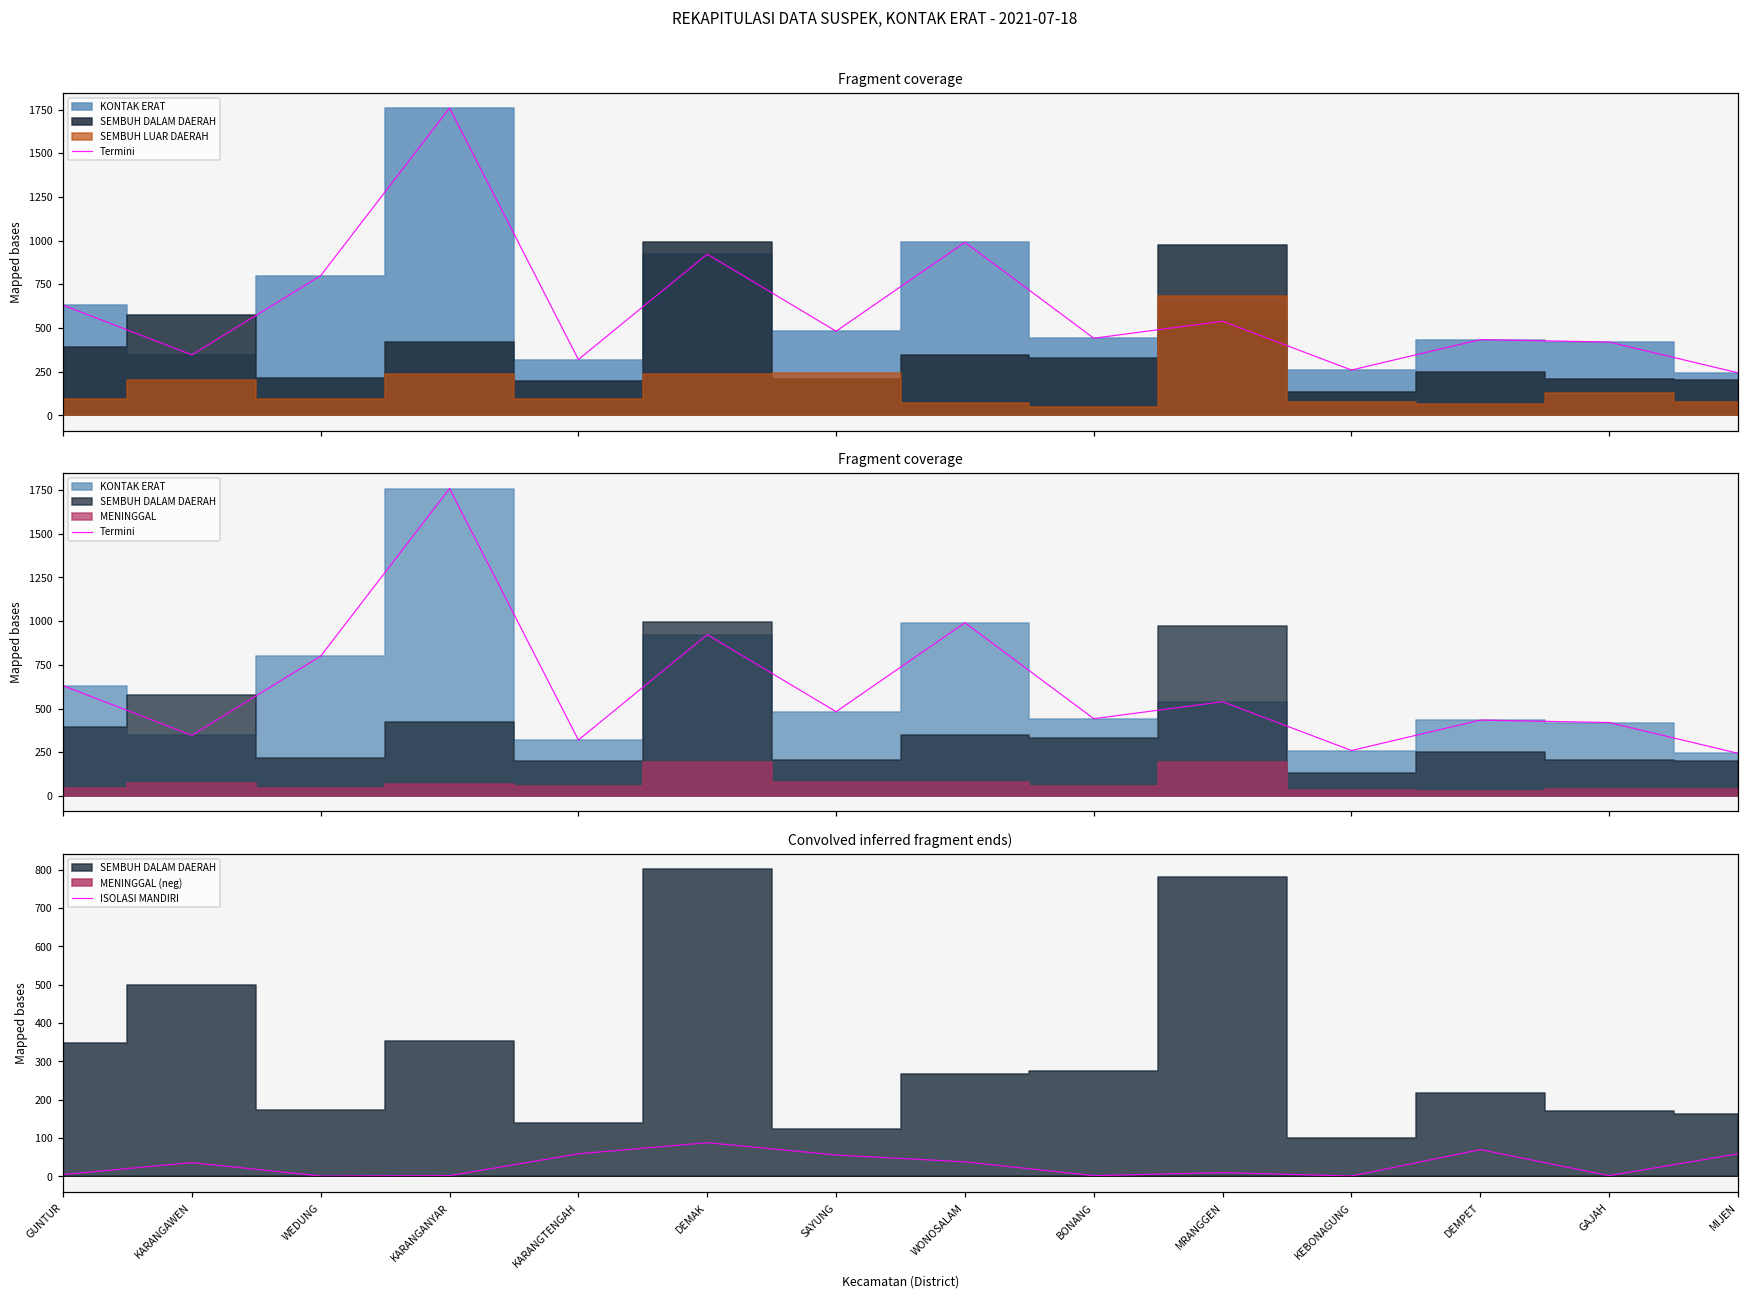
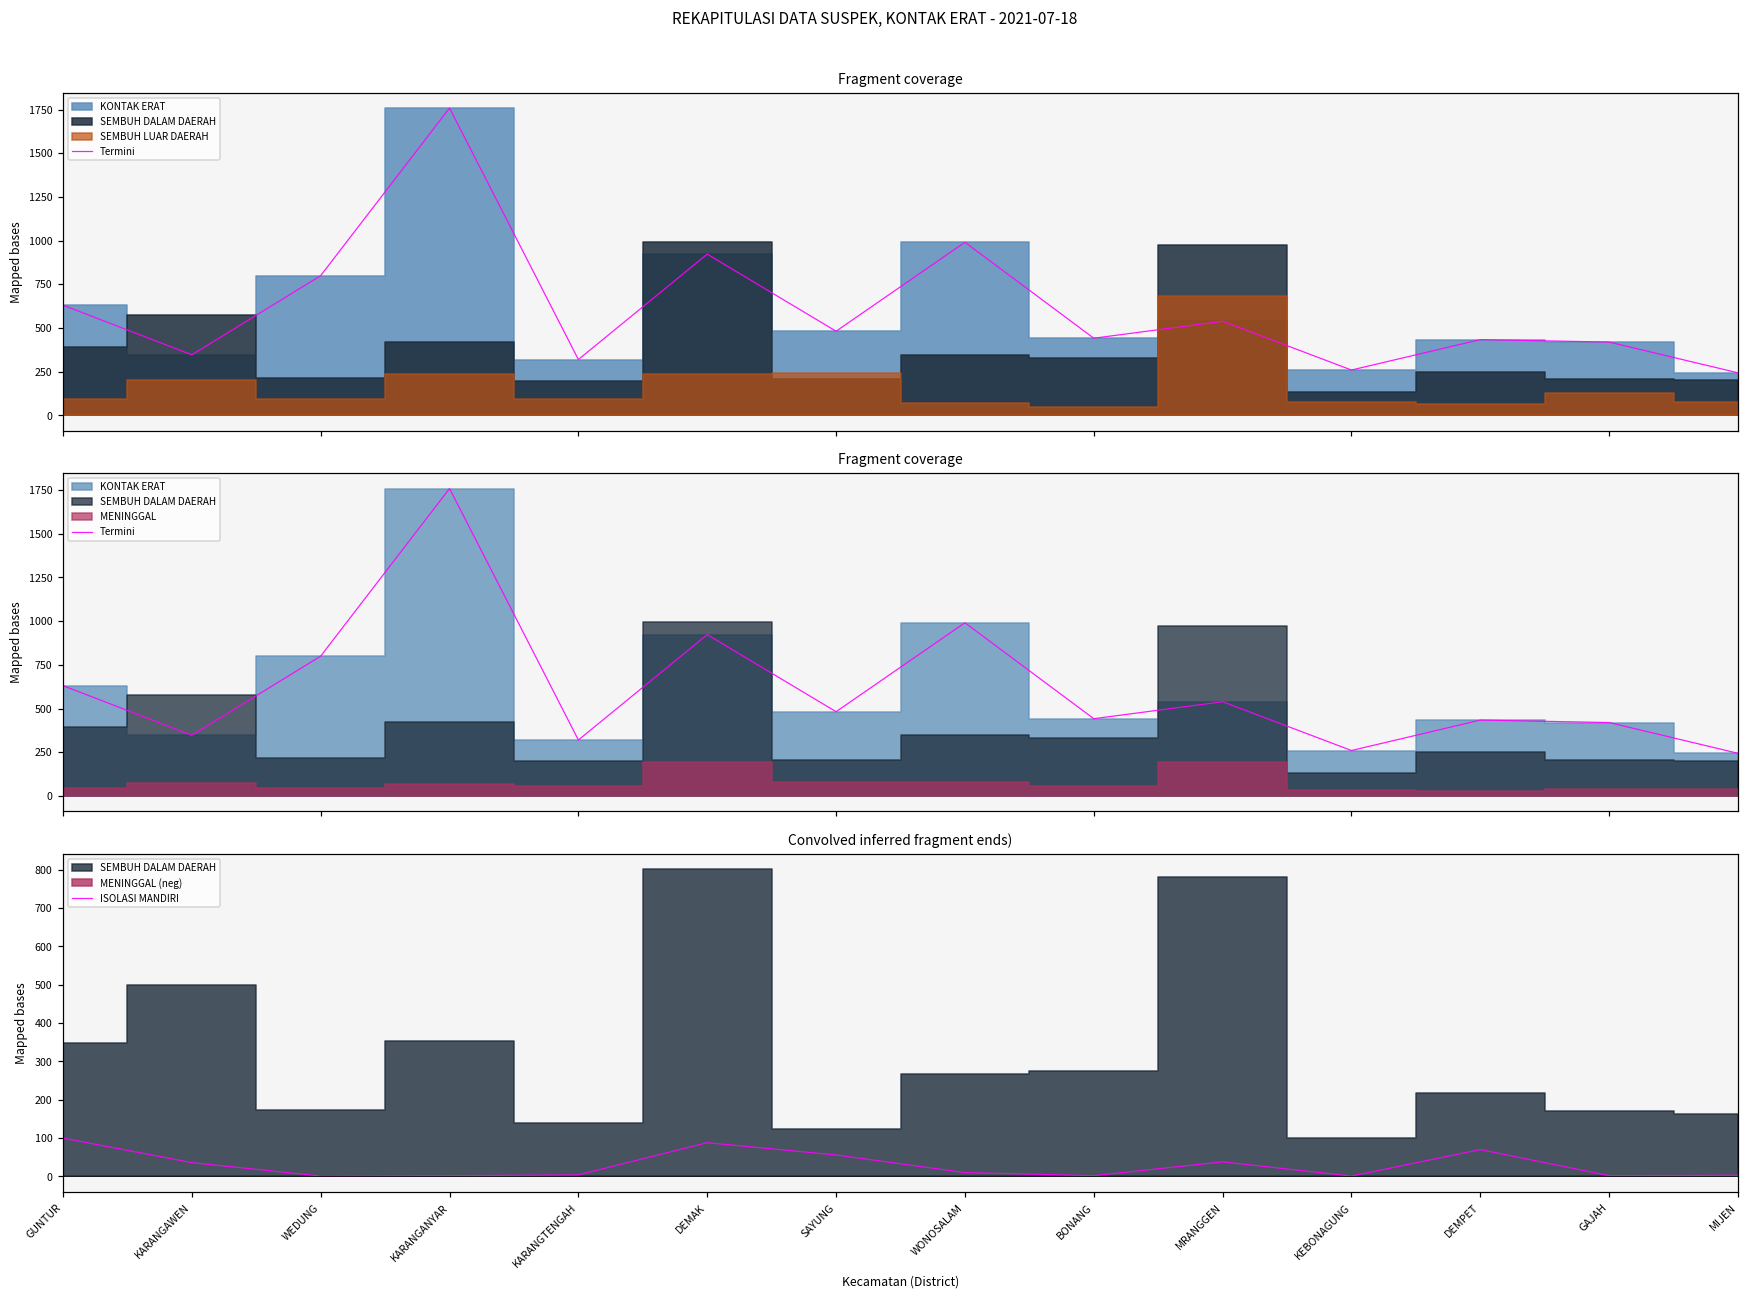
Convolved inferred fragment ends), ISOLASI MANDIRI, GUNTUR: 10 -> 100
Convolved inferred fragment ends), ISOLASI MANDIRI, KARANGTENGAH: 60 -> 0
Convolved inferred fragment ends), ISOLASI MANDIRI, WONOSALAM: 40 -> 10
Convolved inferred fragment ends), ISOLASI MANDIRI, MRANGGEN: 10 -> 40
Convolved inferred fragment ends), ISOLASI MANDIRI, MIJEN: 60 -> 0
